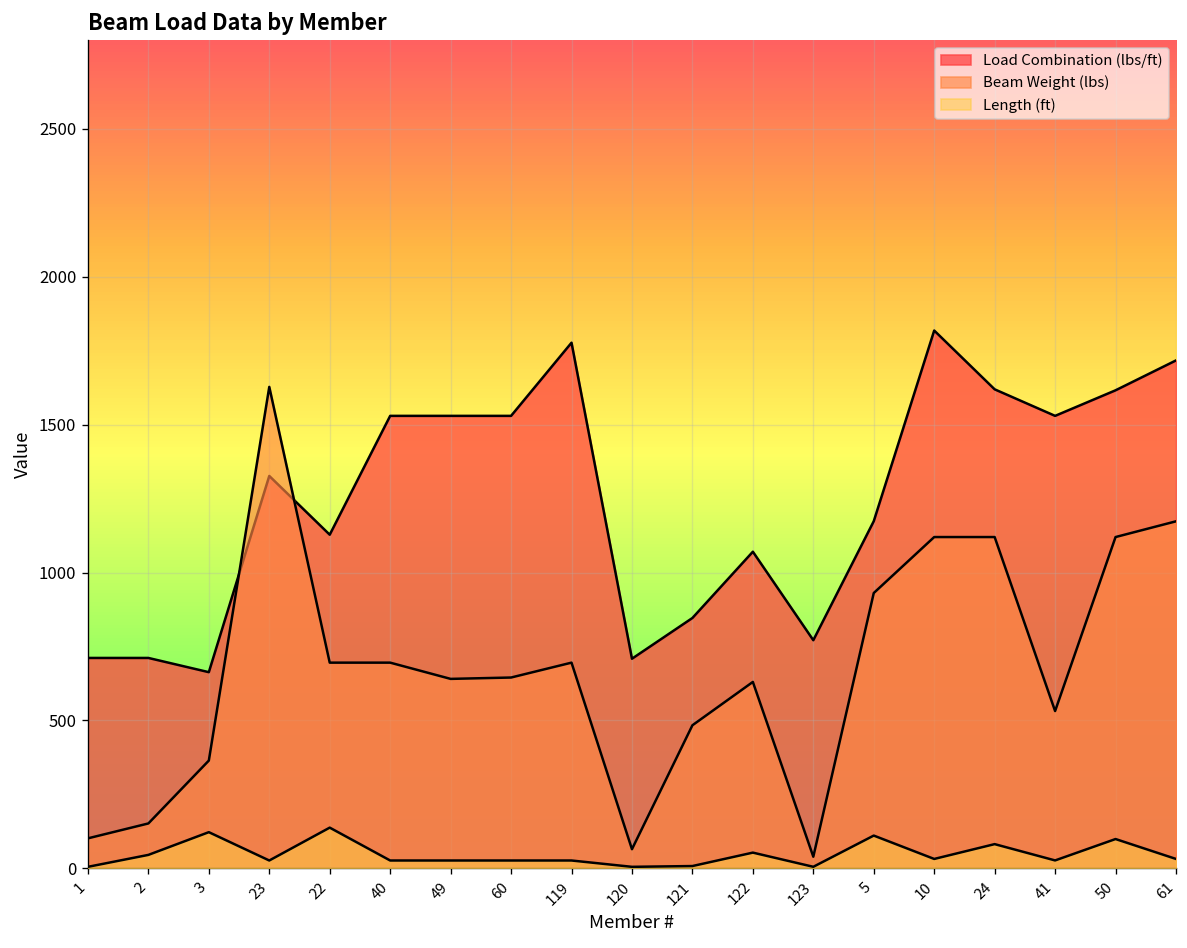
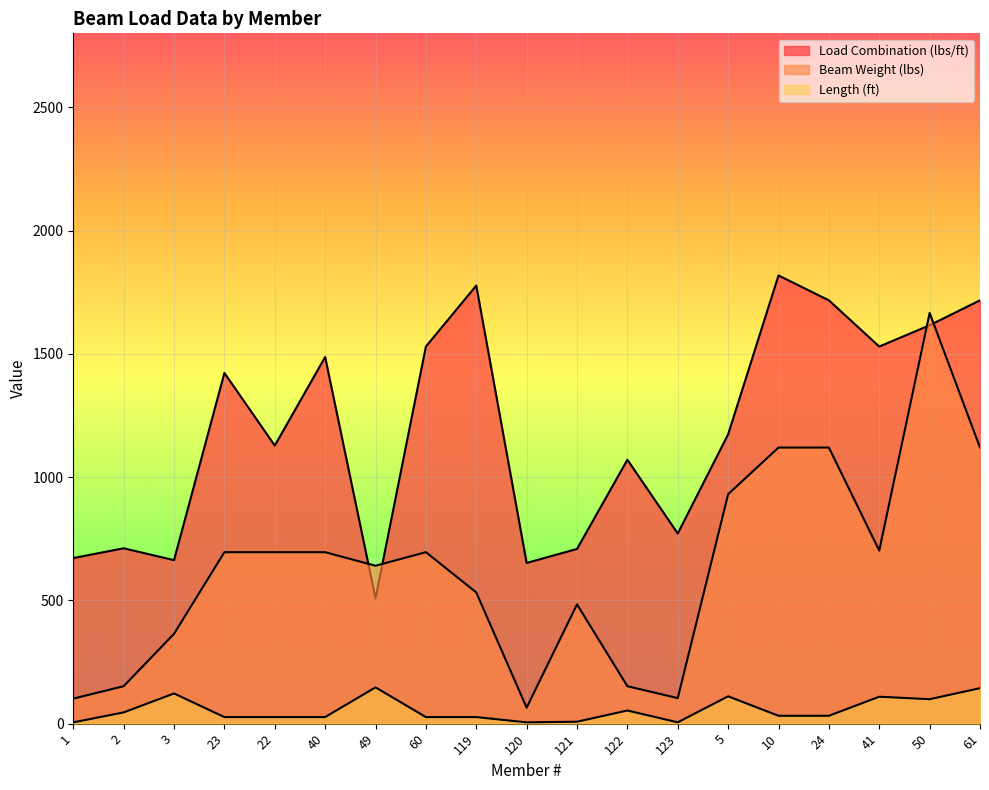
Load Combination (lbs/ft), 1: 710 -> 670
Load Combination (lbs/ft), 23: 1330 -> 1420
Beam Weight (lbs), 23: 1630 -> 700
Length (ft), 22: 140 -> 30
Load Combination (lbs/ft), 40: 1530 -> 1490
Load Combination (lbs/ft), 49: 1530 -> 510
Length (ft), 49: 30 -> 150
Beam Weight (lbs), 60: 650 -> 700
Beam Weight (lbs), 119: 700 -> 530
Load Combination (lbs/ft), 120: 710 -> 650
Load Combination (lbs/ft), 121: 850 -> 710
Beam Weight (lbs), 122: 630 -> 150
Beam Weight (lbs), 123: 40 -> 100
Load Combination (lbs/ft), 24: 1620 -> 1720
Length (ft), 24: 80 -> 30
Beam Weight (lbs), 41: 530 -> 700
Length (ft), 41: 30 -> 110
Beam Weight (lbs), 50: 1120 -> 1670
Beam Weight (lbs), 61: 1170 -> 1120
Length (ft), 61: 30 -> 140
